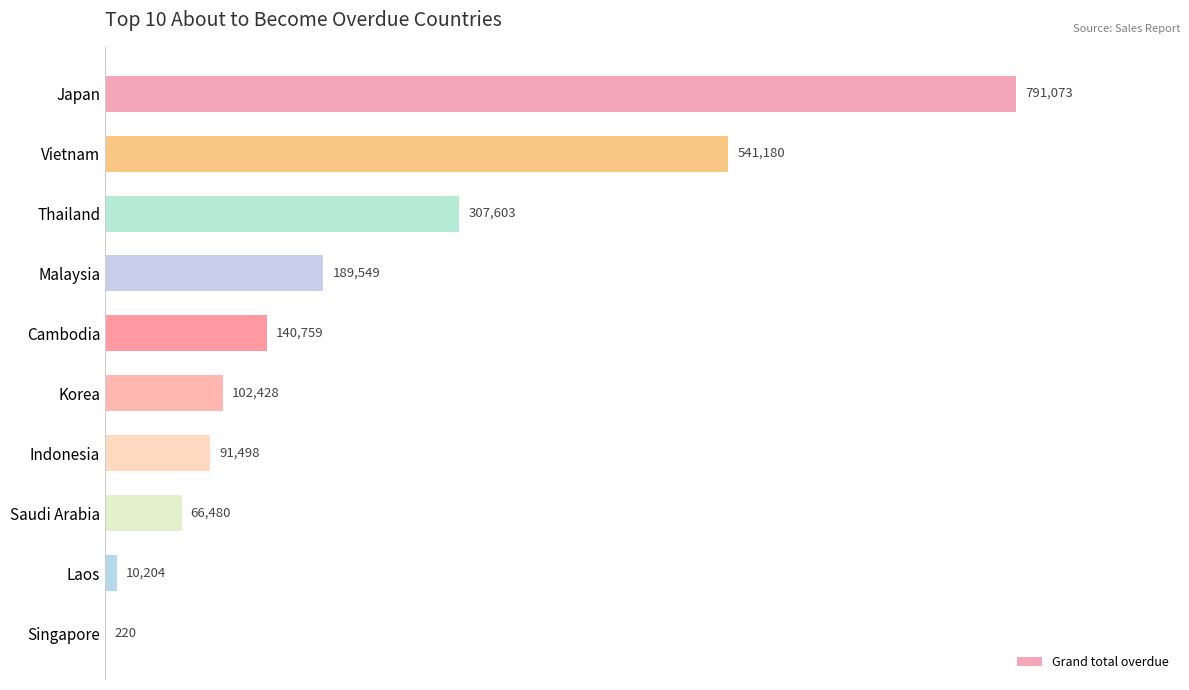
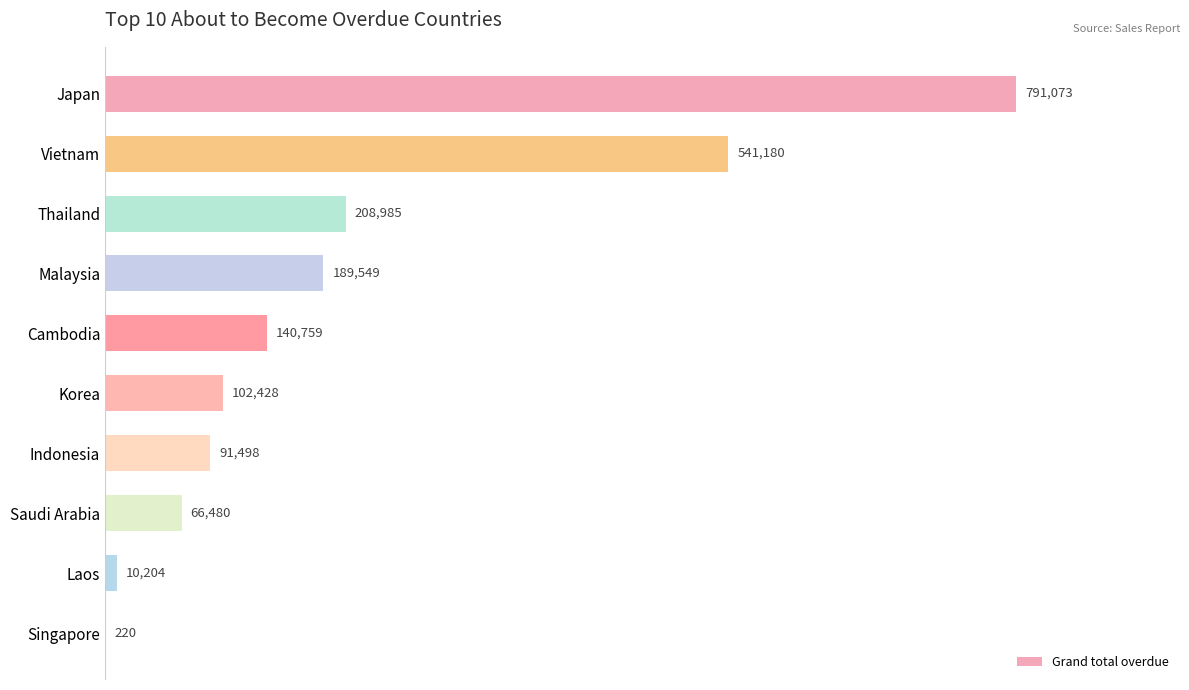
Thailand: 307,603 -> 208,985
